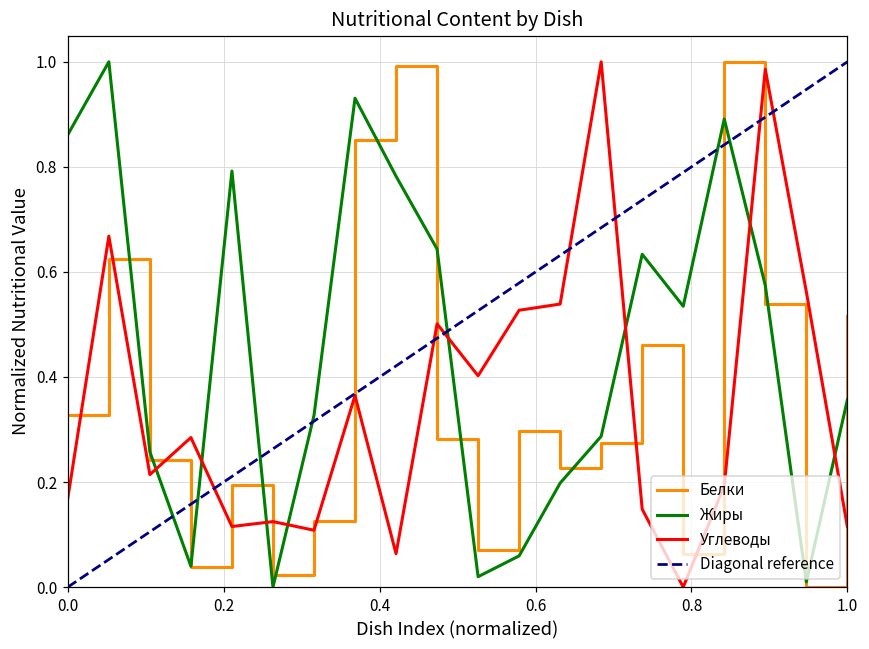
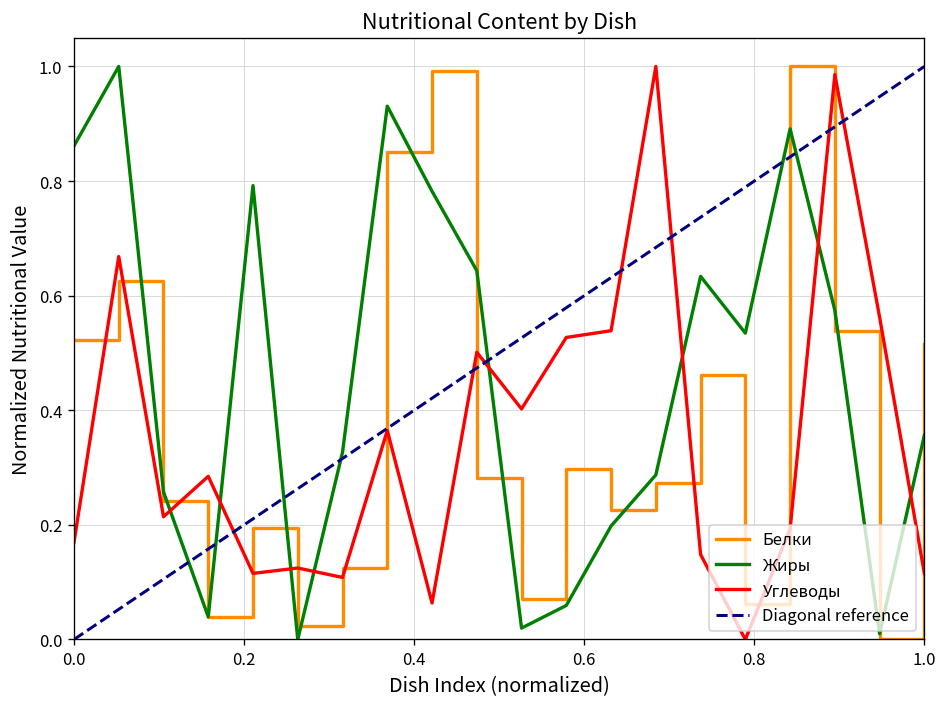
Белки, 0.0: 0.33 -> 0.52
